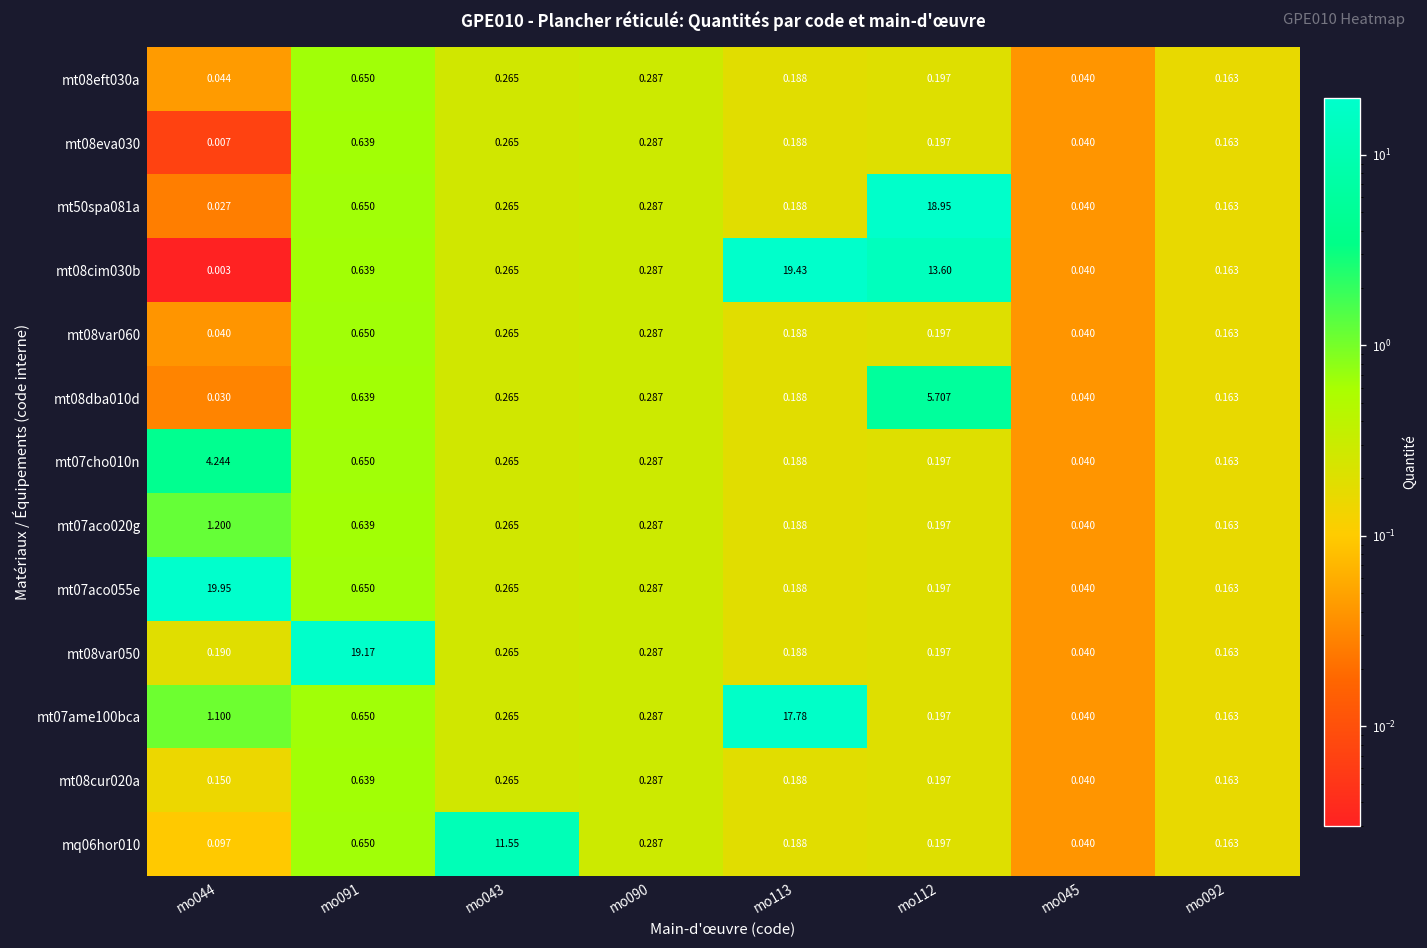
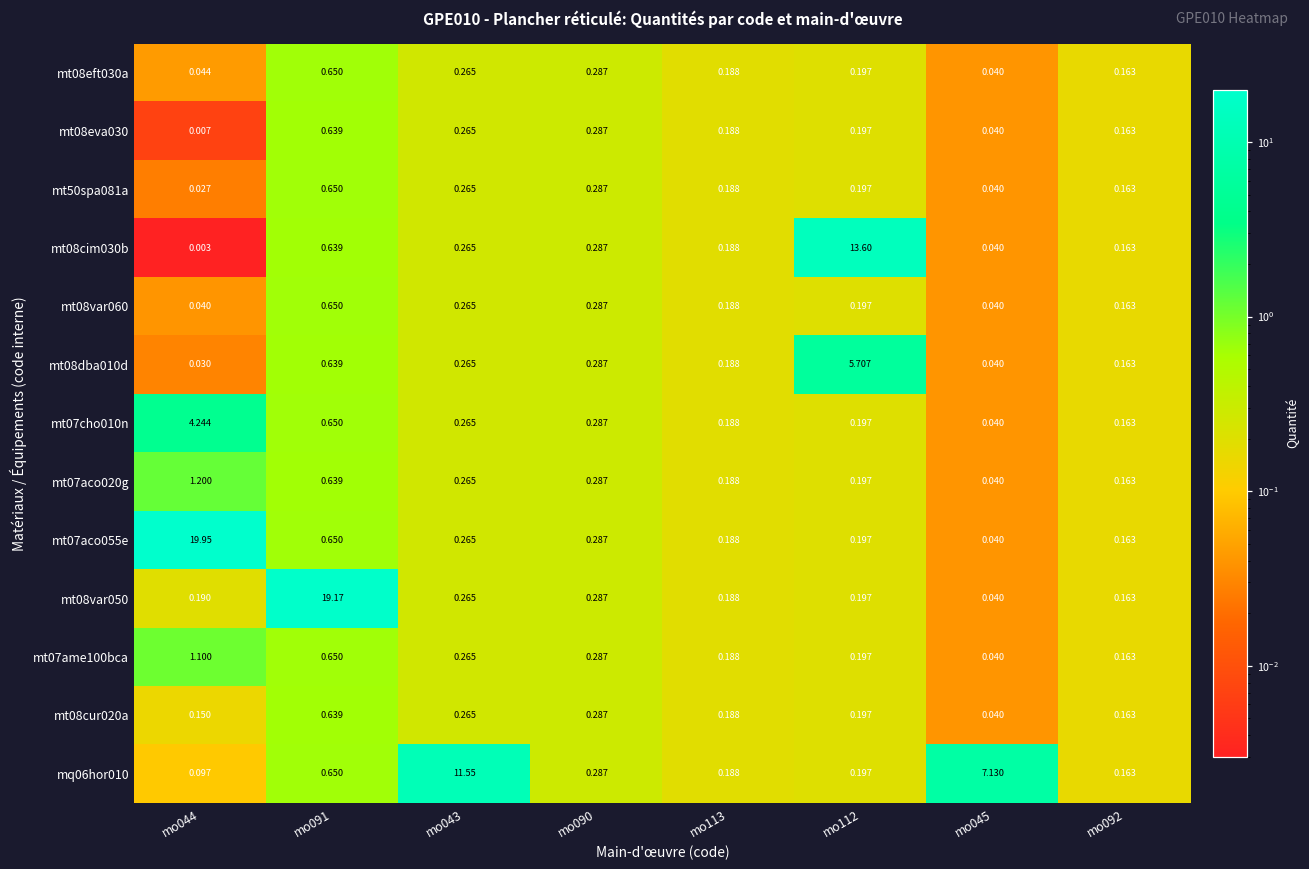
mt50spa081a, mo112: 18.95 -> 0.197
mt08cim030b, mo113: 19.43 -> 0.188
mt07ame100bca, mo113: 17.78 -> 0.188
mq06hor010, mo045: 0.040 -> 7.130
